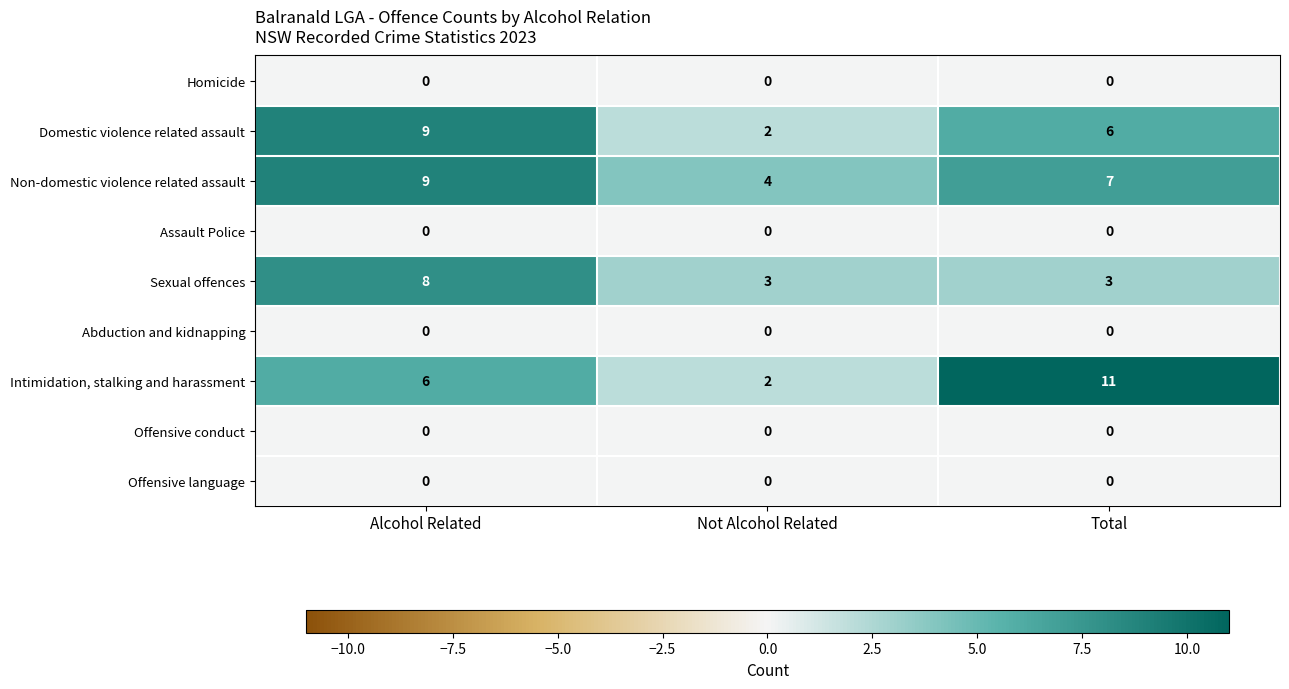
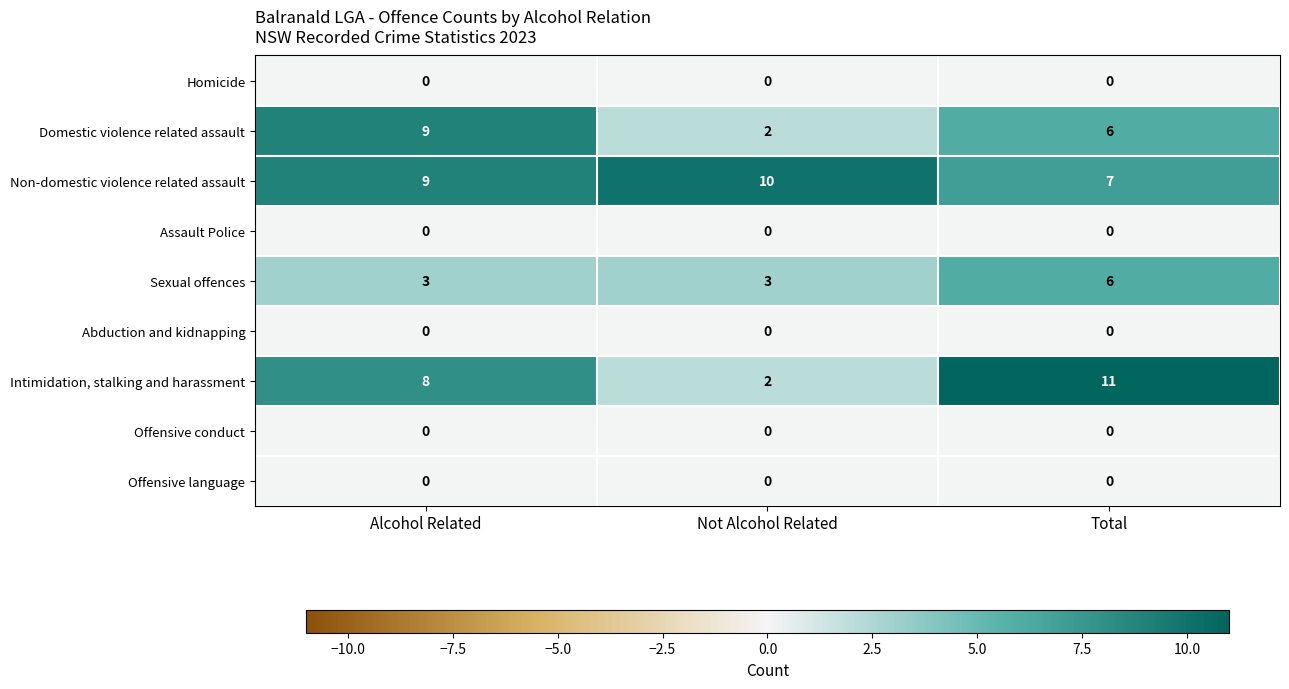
Non-domestic violence related assault, Not Alcohol Related: 4 -> 10
Sexual offences, Alcohol Related: 8 -> 3
Sexual offences, Total: 3 -> 6
Intimidation, stalking and harassment, Alcohol Related: 6 -> 8
